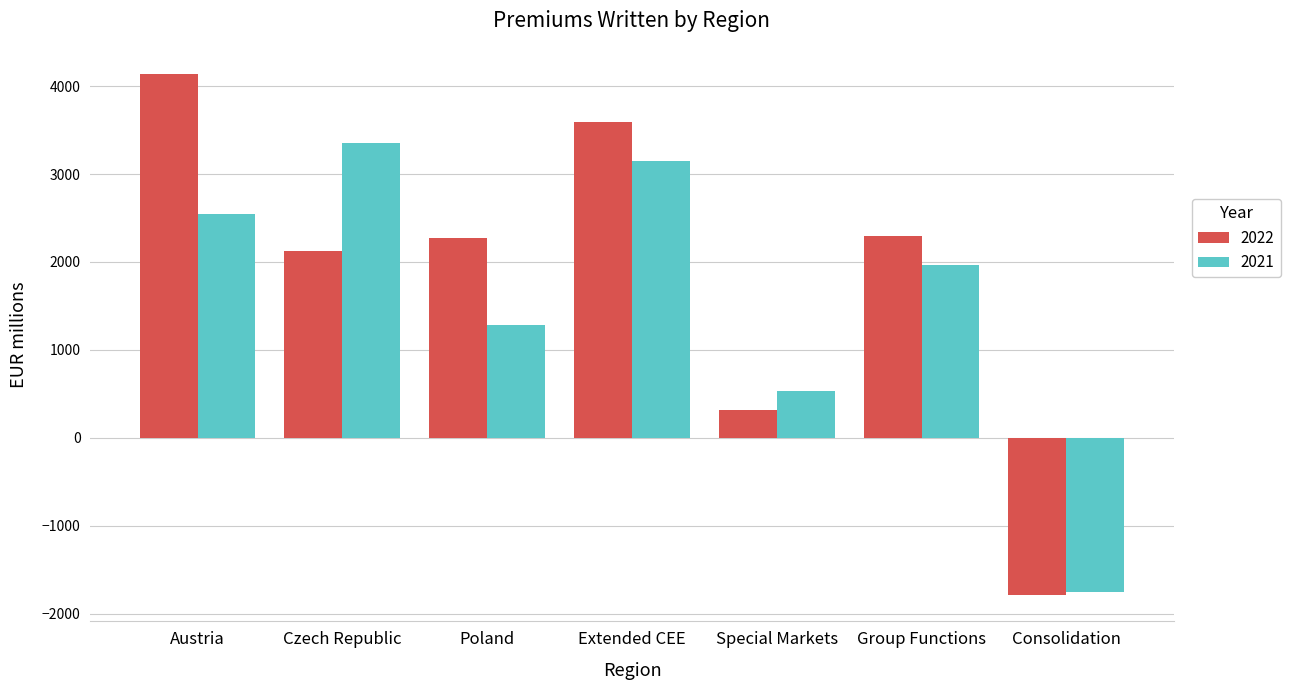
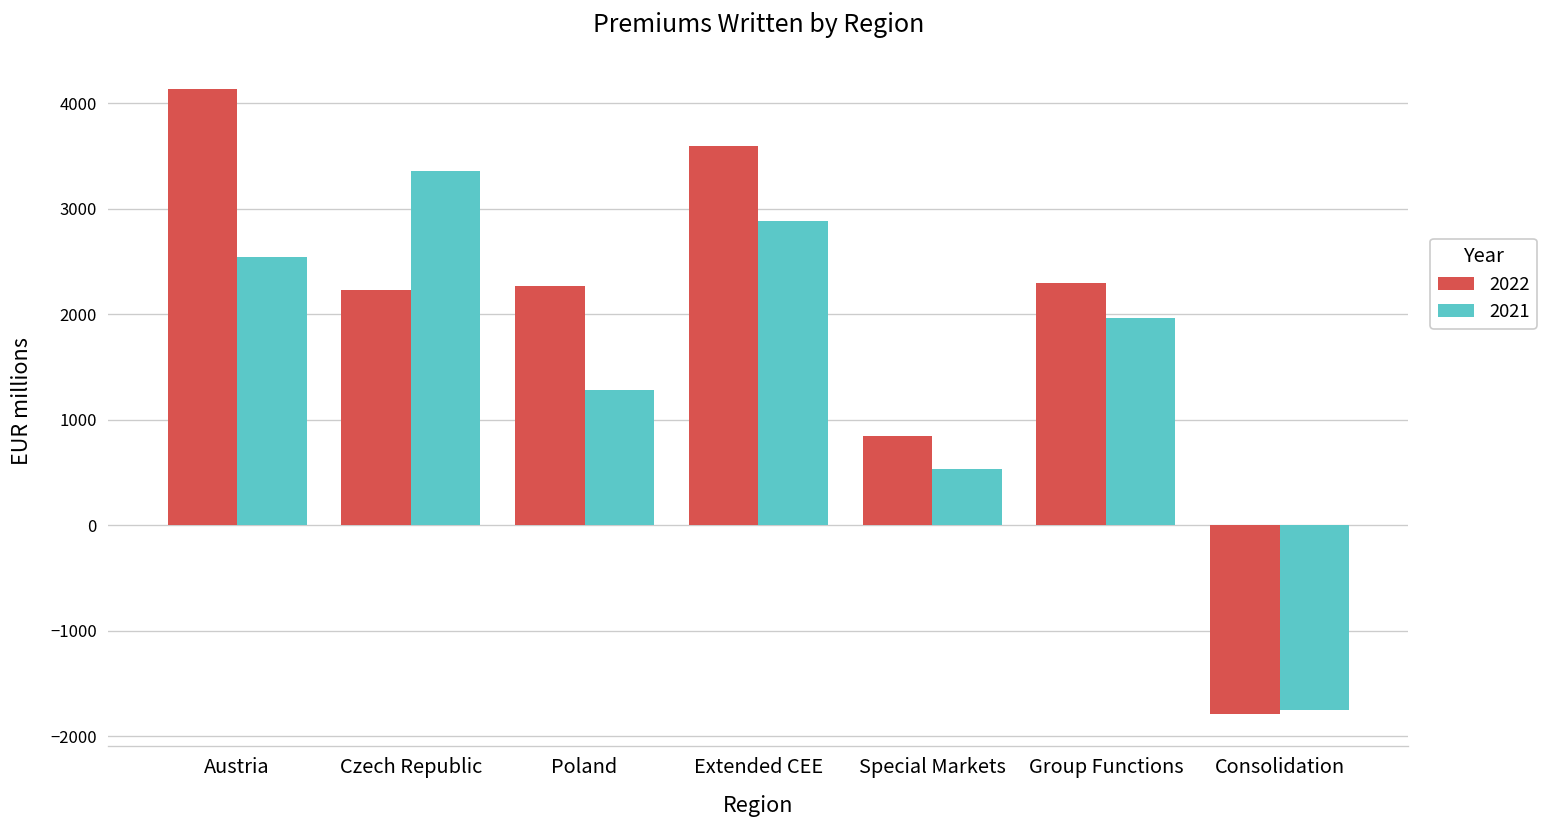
2022, Czech Republic: 2100 -> 2200
2021, Extended CEE: 3100 -> 2900
2022, Special Markets: 300 -> 800
